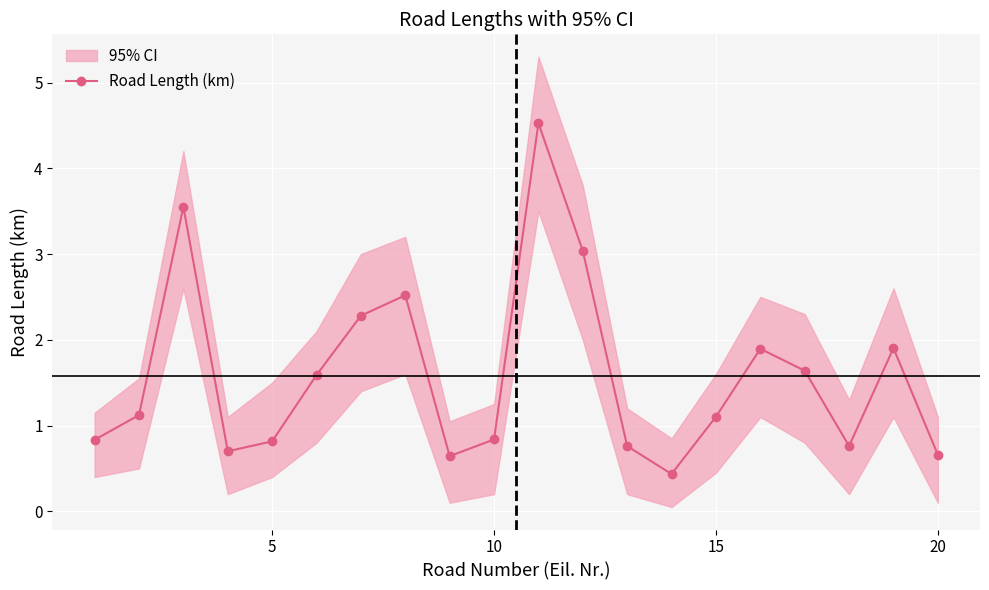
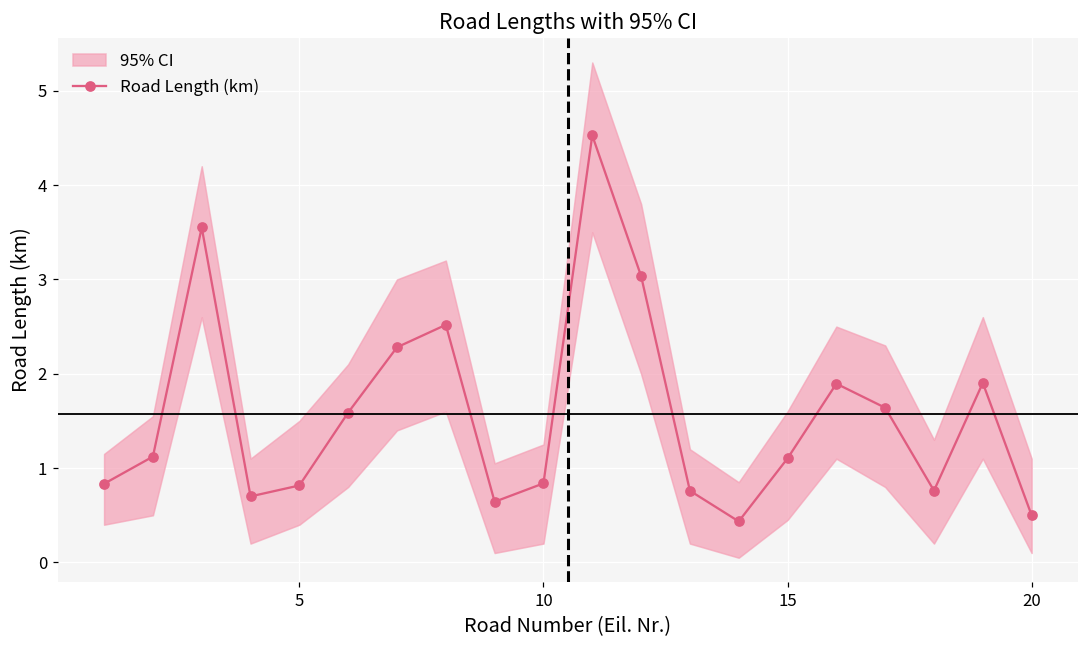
Road Length (km), 20: 0.7 -> 0.5
